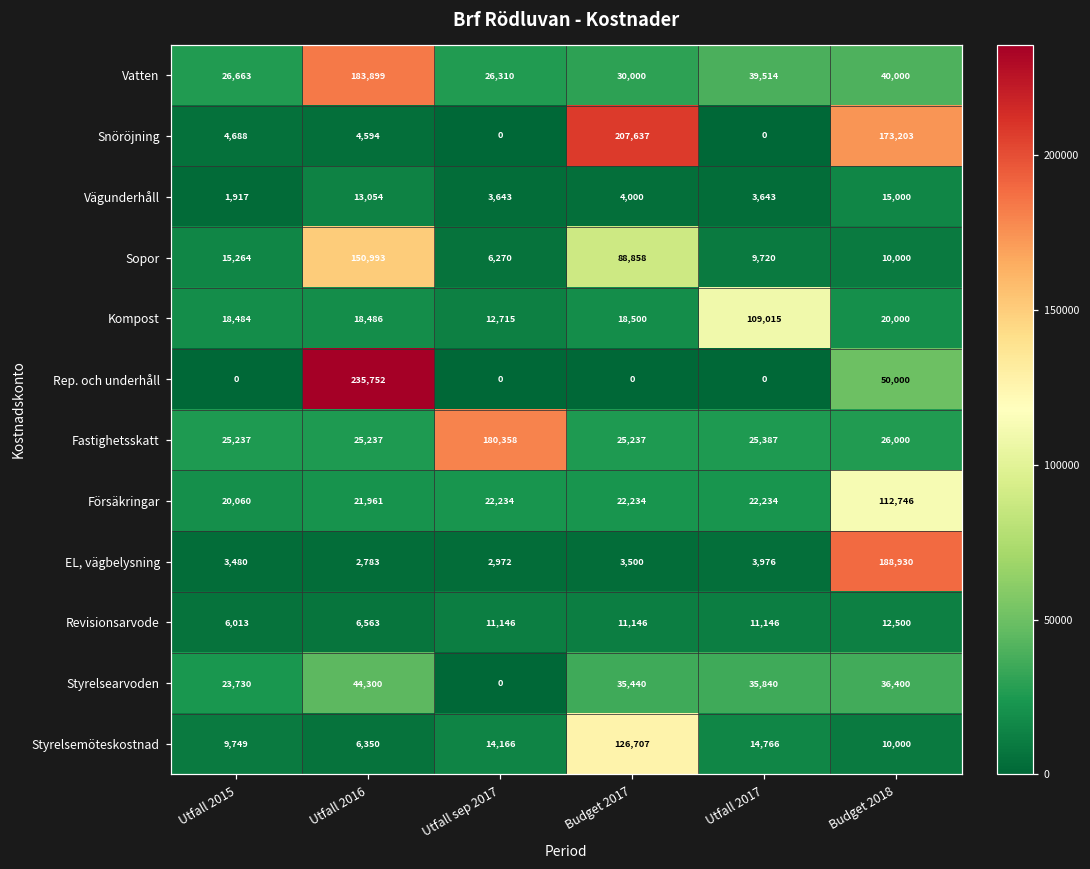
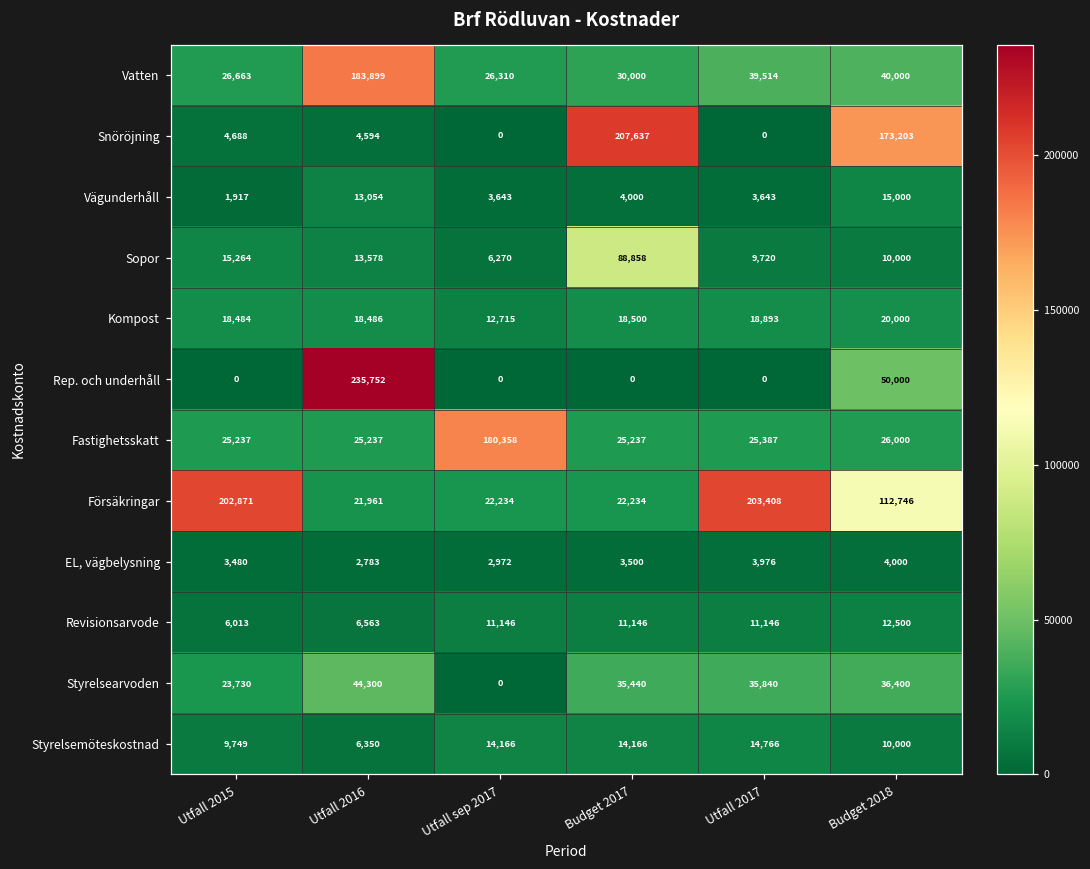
Sopor, Utfall 2016: 150,993 -> 13,578
Kompost, Utfall 2017: 109,015 -> 18,893
Försäkringar, Utfall 2015: 20,060 -> 202,871
Försäkringar, Utfall 2017: 22,234 -> 203,408
EL, vägbelysning, Budget 2018: 188,930 -> 4,000
Styrelsemöteskostnad, Budget 2017: 126,707 -> 14,166
